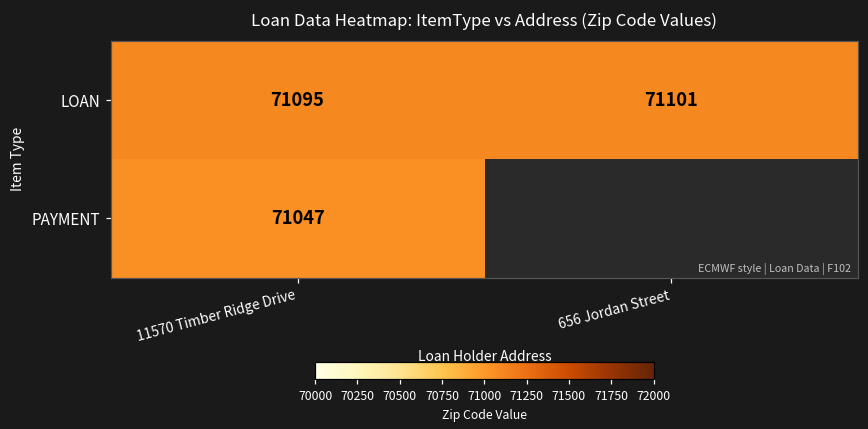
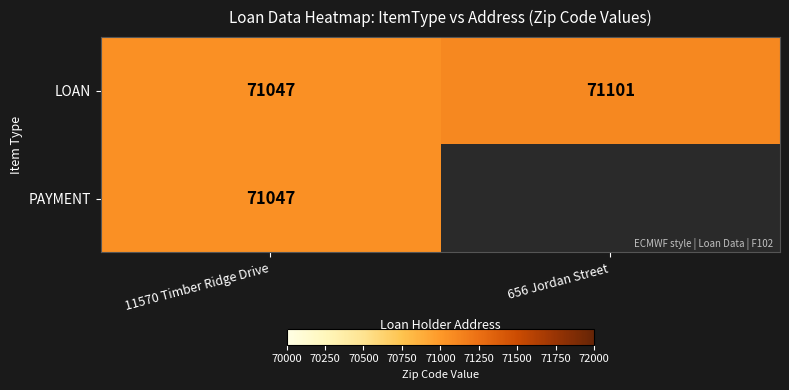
LOAN, 11570 Timber Ridge Drive: 71095 -> 71047
